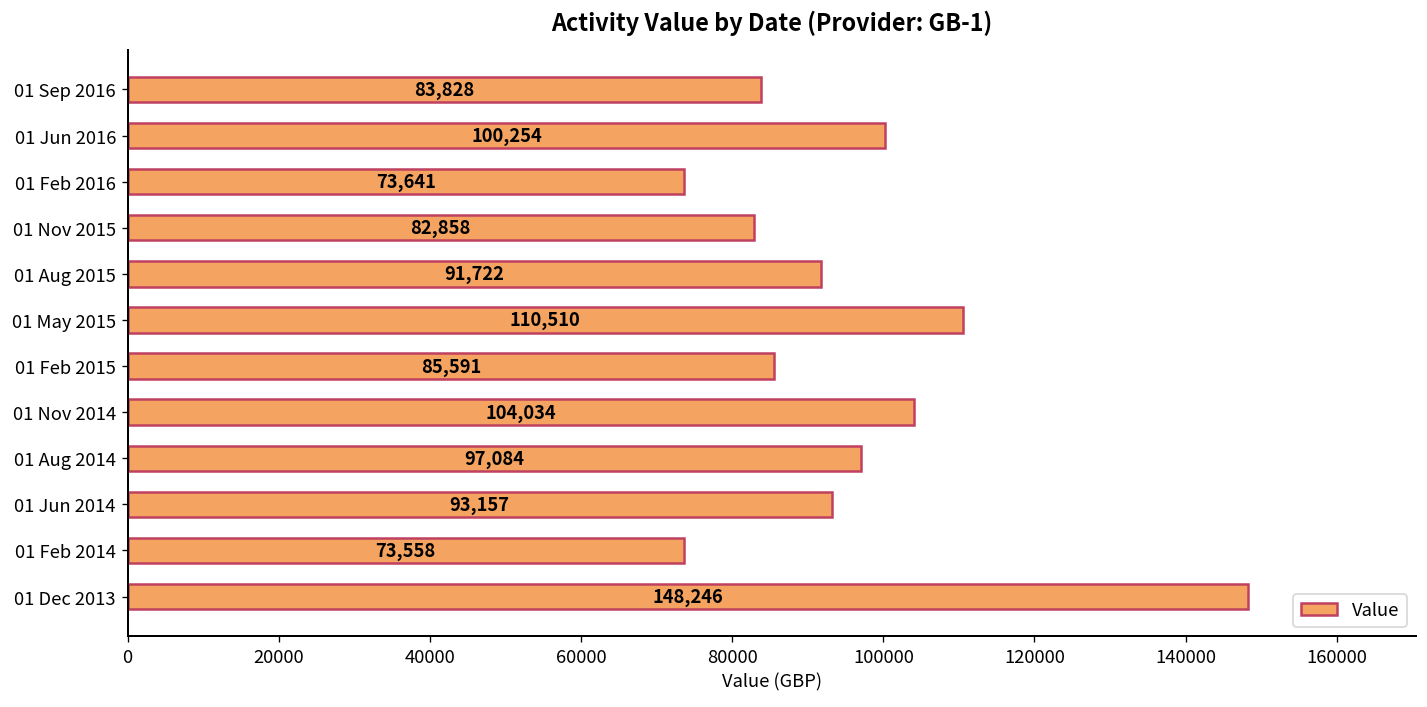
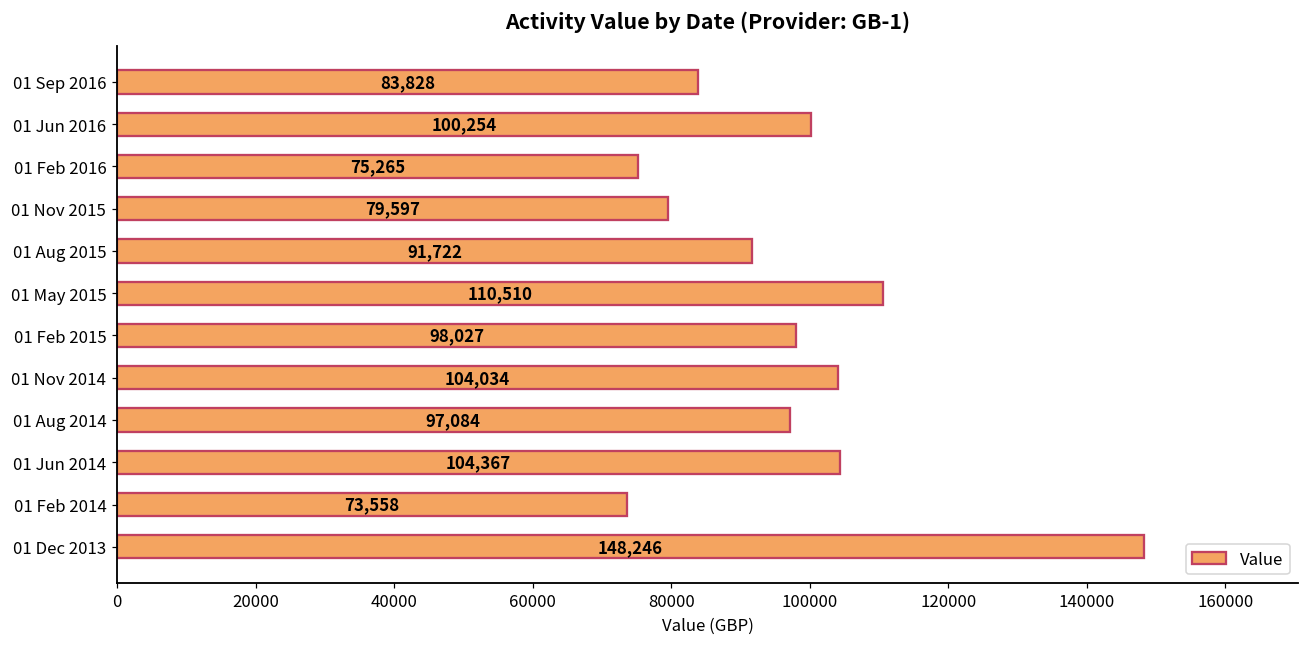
01 Feb 2016: 73,641 -> 75,265
01 Nov 2015: 82,858 -> 79,597
01 Feb 2015: 85,591 -> 98,027
01 Jun 2014: 93,157 -> 104,367
